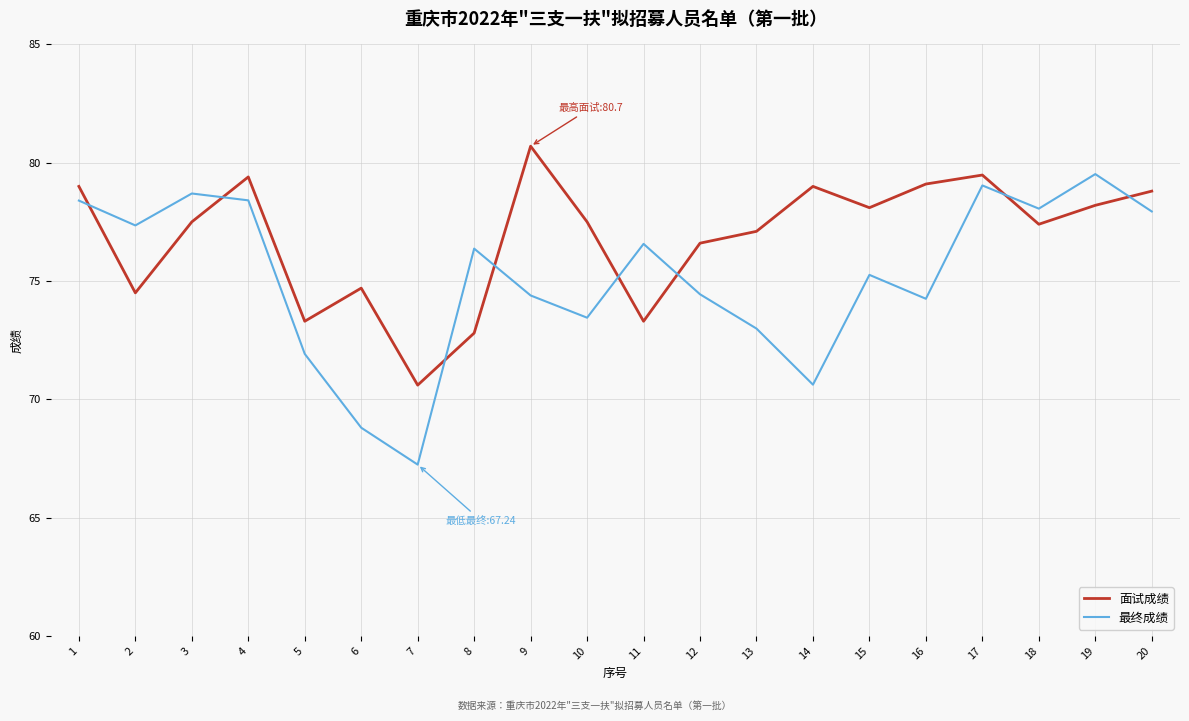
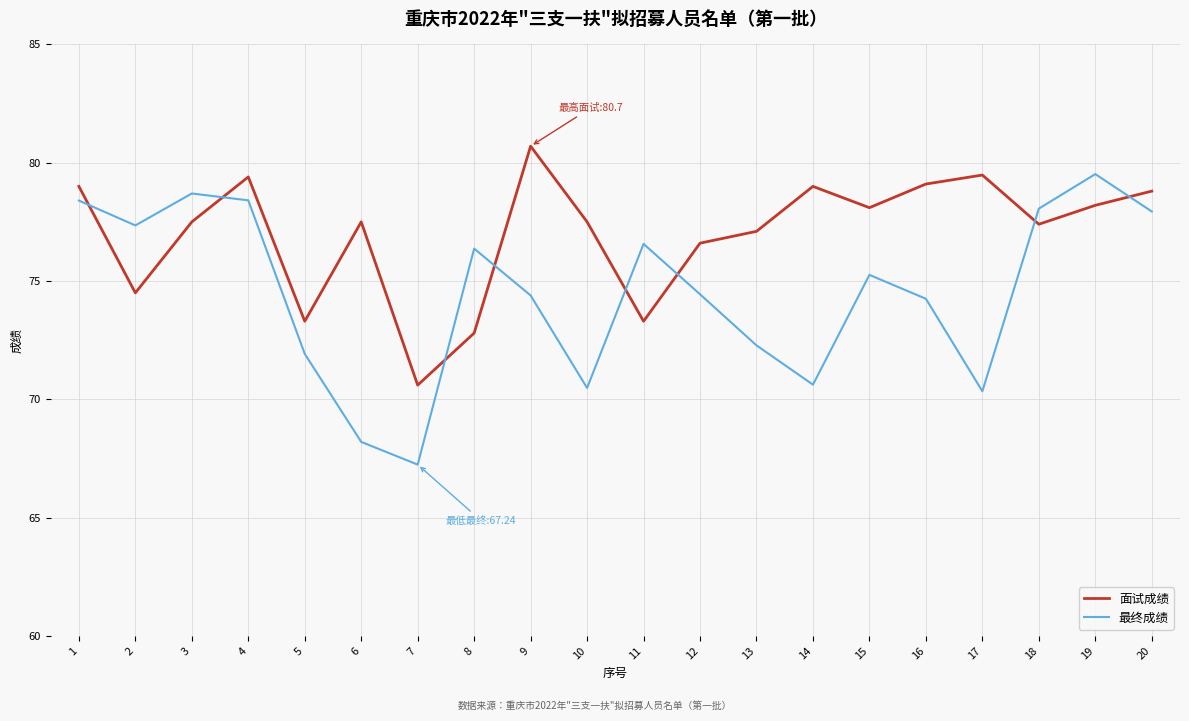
面试成绩, 6: 74.7 -> 77.5
最终成绩, 6: 68.8 -> 68.2
最终成绩, 10: 73.5 -> 70.5
最终成绩, 13: 73.0 -> 72.3
最终成绩, 17: 79.0 -> 70.3
